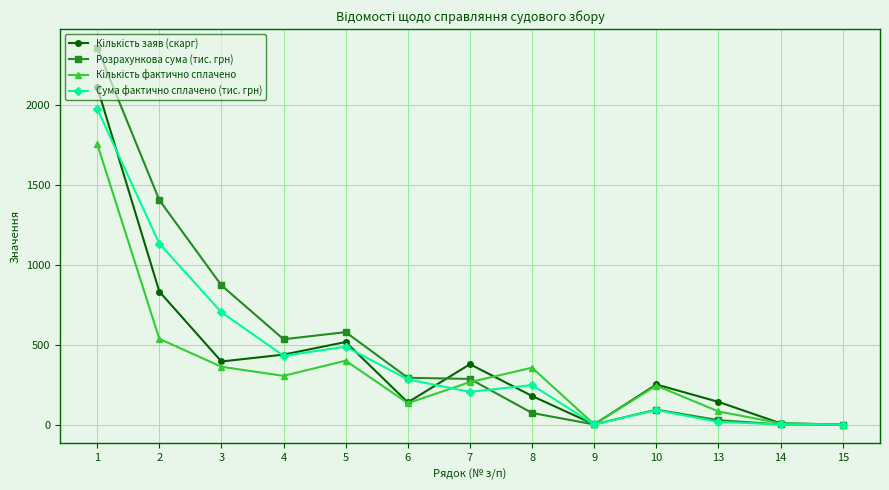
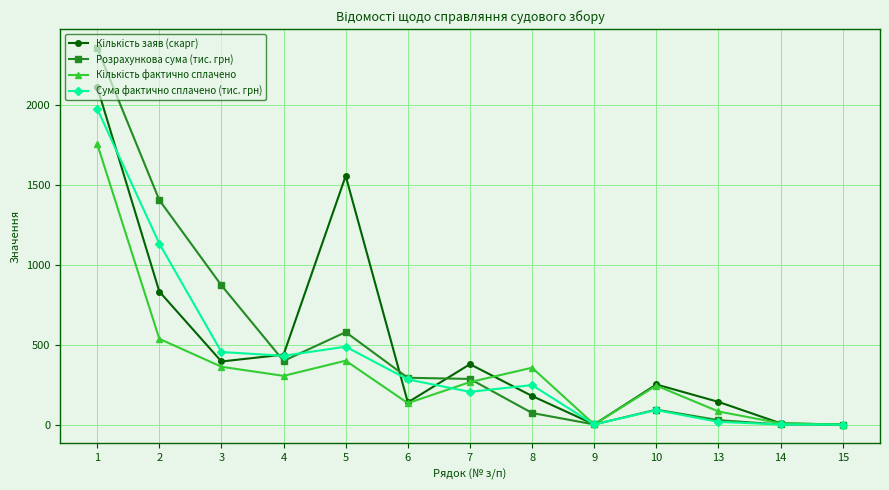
Сума фактично сплачено (тис. грн), 3: 700 -> 450
Розрахункова сума (тис. грн), 4: 530 -> 400
Кількість заяв (скарг), 5: 520 -> 1560
